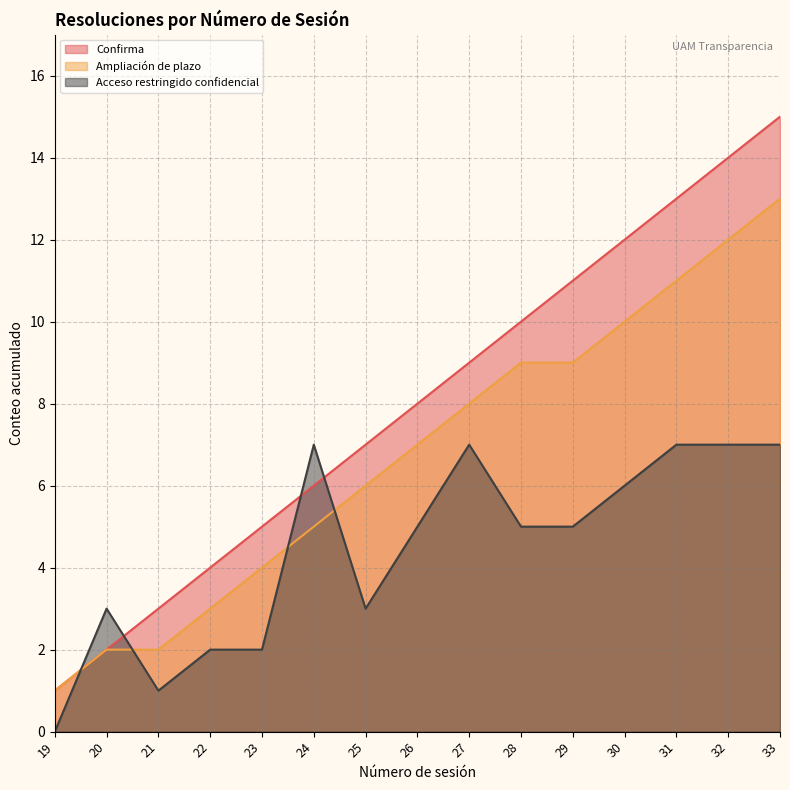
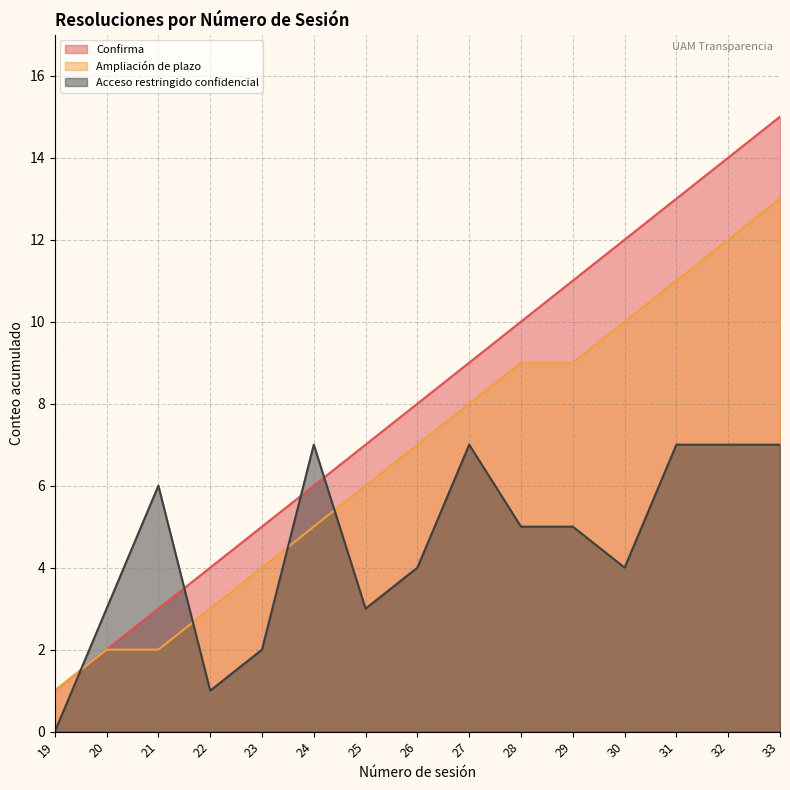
Acceso restringido confidencial, 21: 1 -> 6
Acceso restringido confidencial, 22: 2 -> 1
Acceso restringido confidencial, 26: 5 -> 4
Acceso restringido confidencial, 30: 6 -> 4
